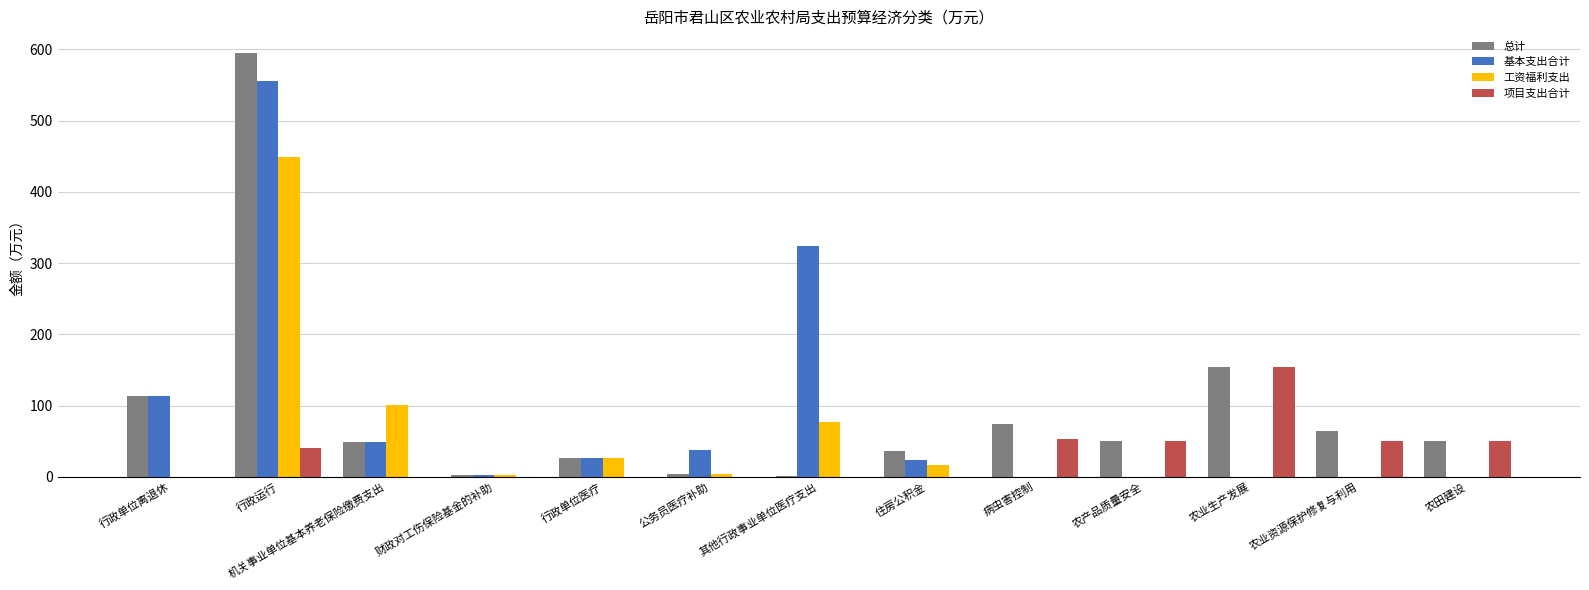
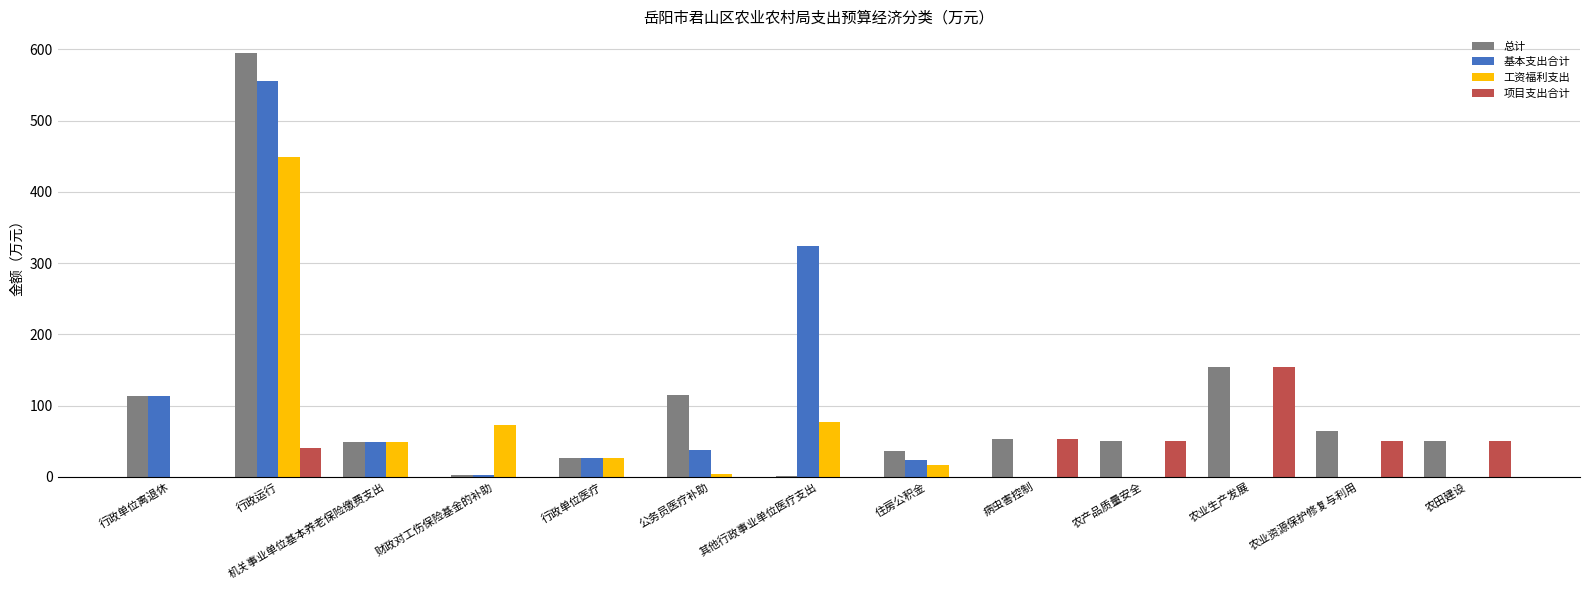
工资福利支出, 机关事业单位基本养老保险缴费支出: 100 -> 50
工资福利支出, 财政对工伤保险基金的补助: 0 -> 70
总计, 公务员医疗补助: 0 -> 110
总计, 病虫害控制: 70 -> 50
